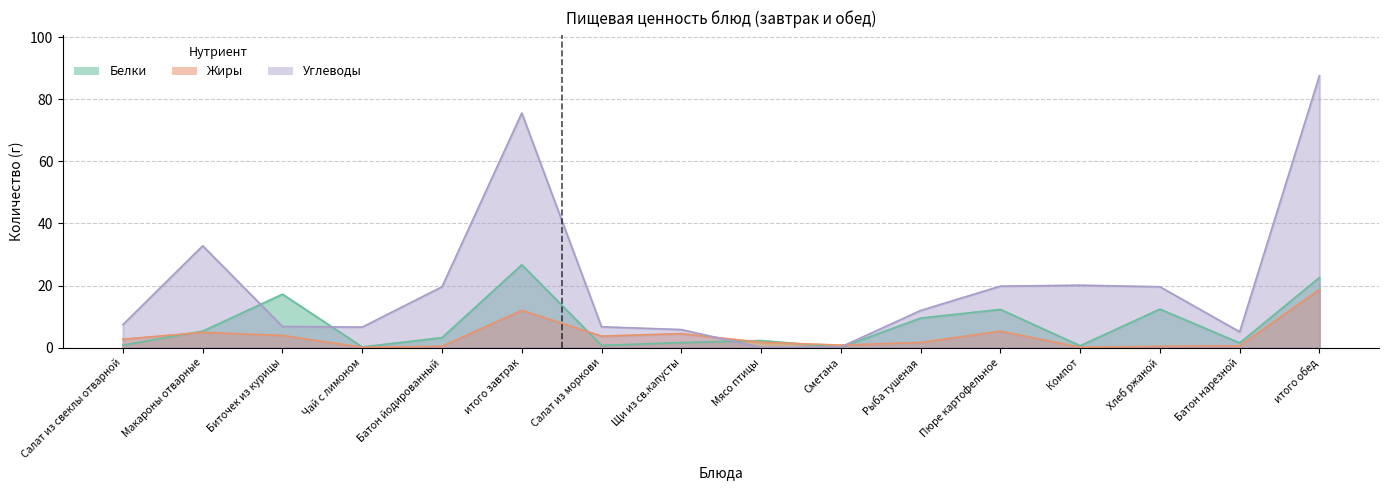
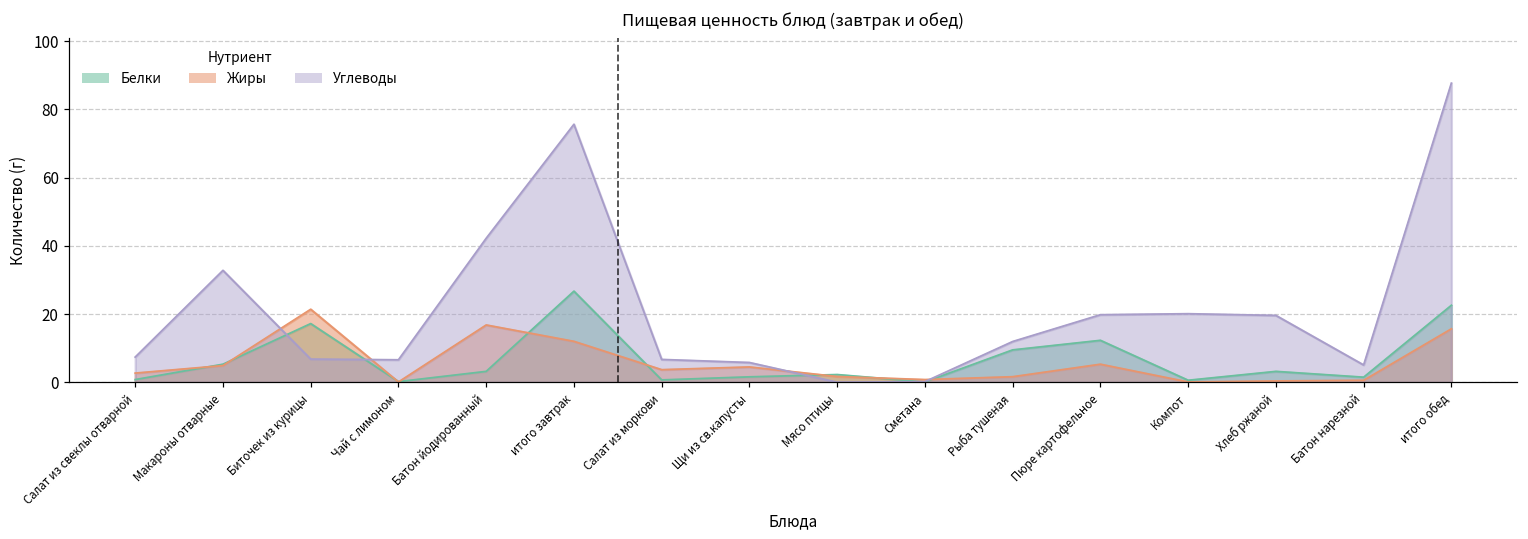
Жиры, Биточек из курицы: 4 -> 21
Жиры, Батон йодированный: 0 -> 17
Углеводы, Батон йодированный: 20 -> 42
Белки, Хлеб ржаной: 12 -> 3
Жиры, итого обед: 19 -> 16
